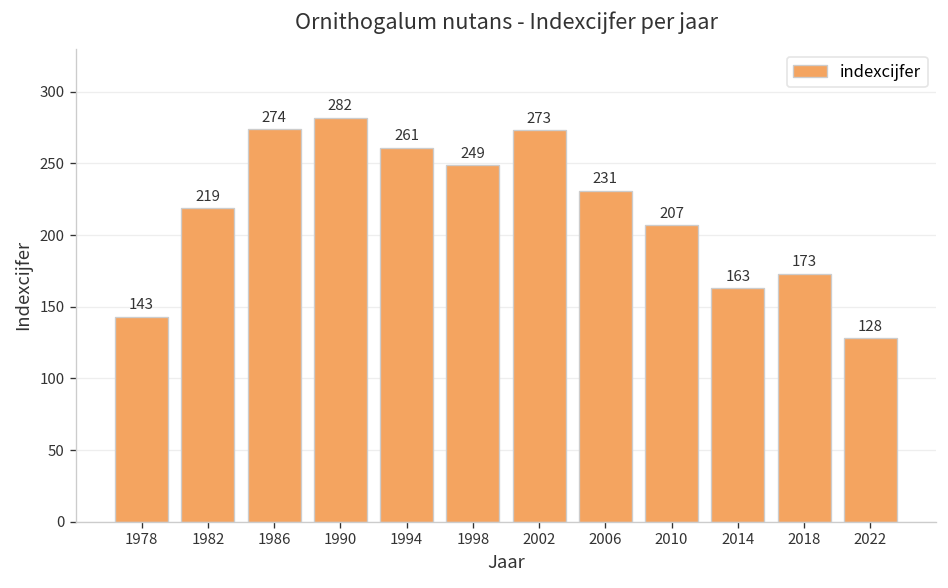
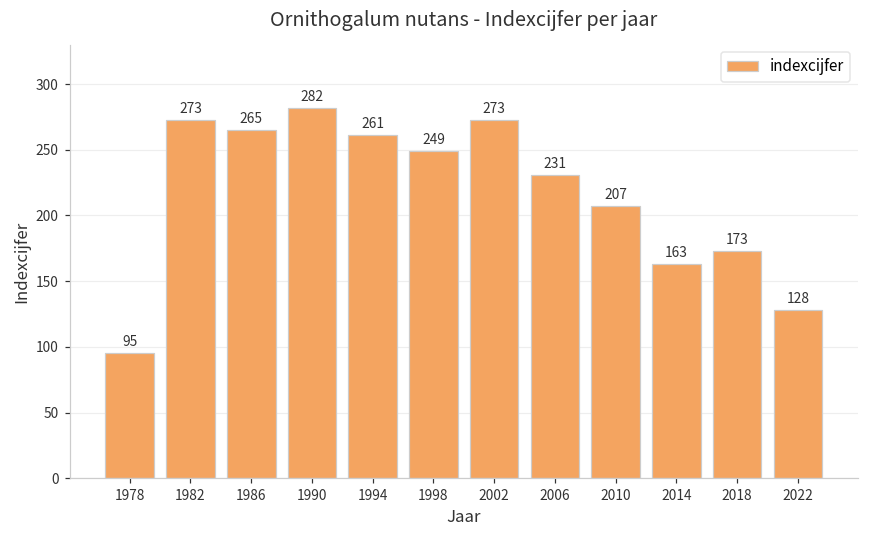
1978: 143 -> 95
1982: 219 -> 273
1986: 274 -> 265
